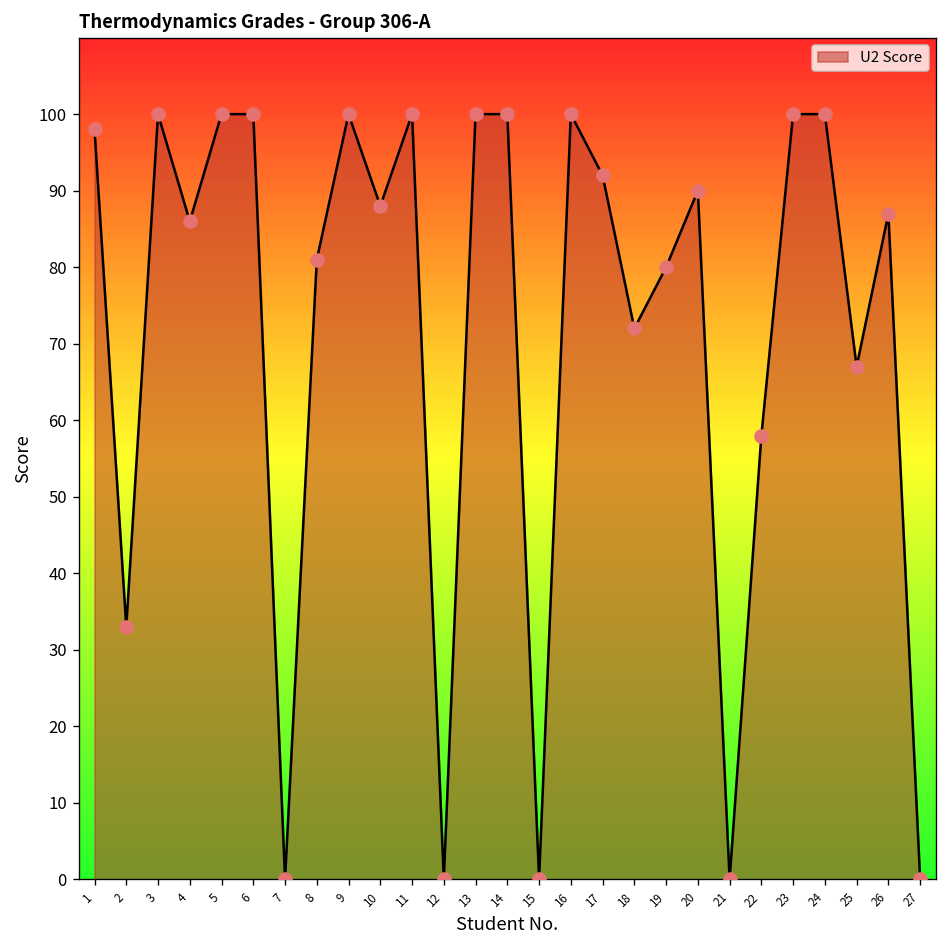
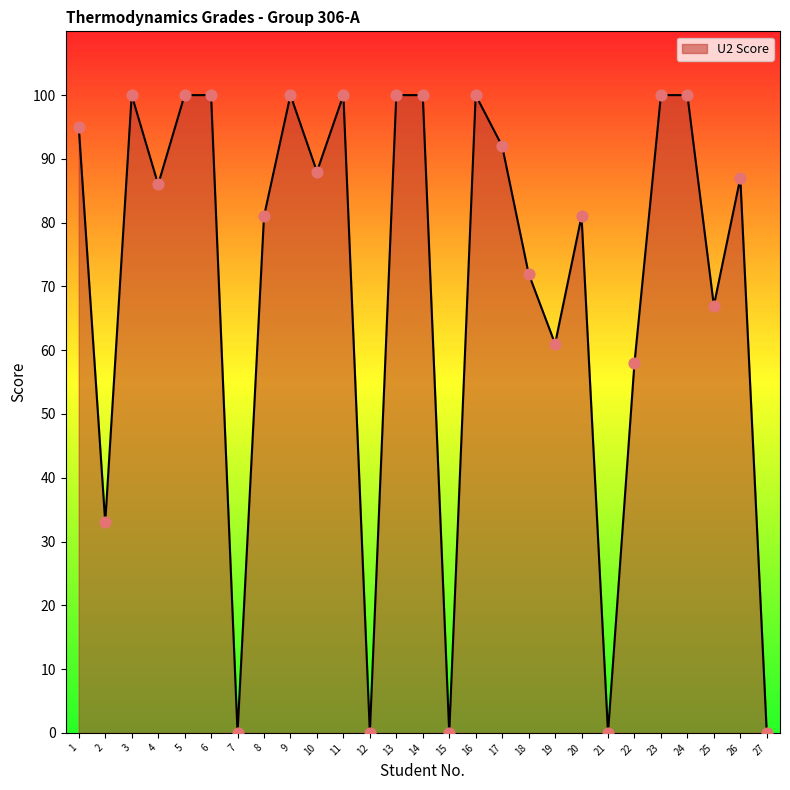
1: 98 -> 95
19: 80 -> 61
20: 90 -> 81
